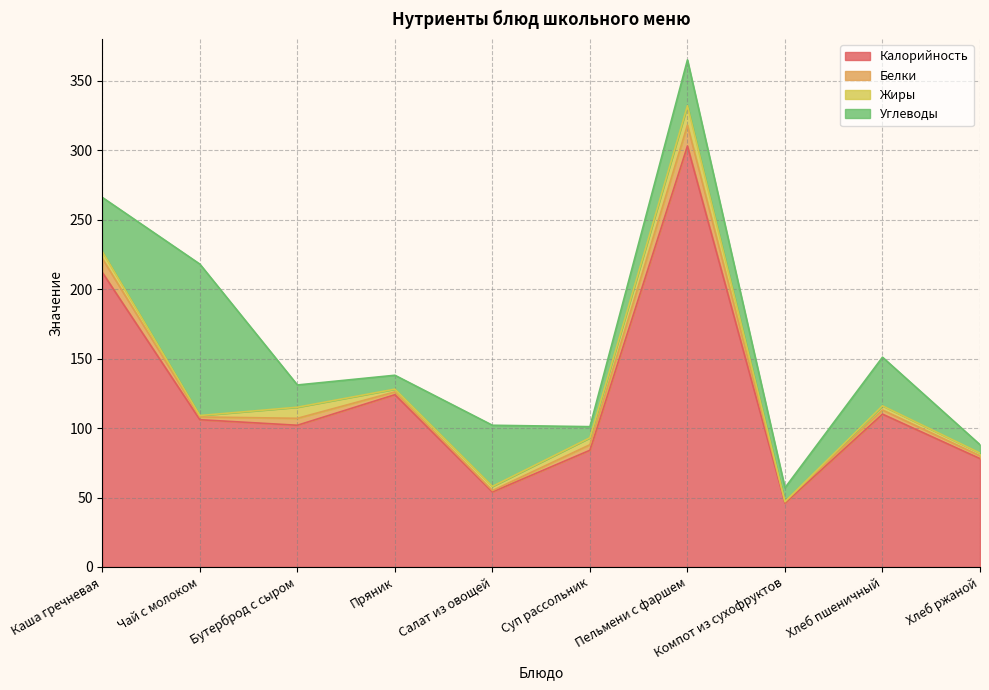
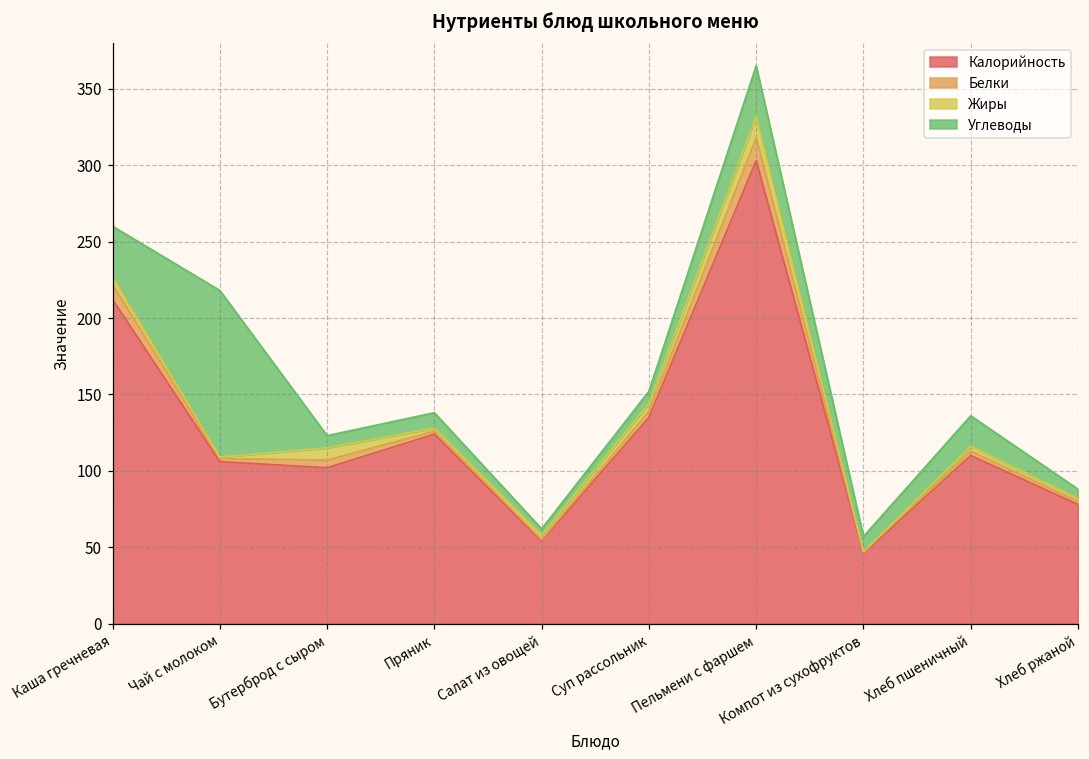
Углеводы, Каша гречневая: 39 -> 33
Углеводы, Бутерброд с сыром: 16 -> 8
Углеводы, Салат из овощей: 44 -> 4
Калорийность, Суп рассольник: 84 -> 135
Углеводы, Хлеб пшеничный: 35 -> 20
